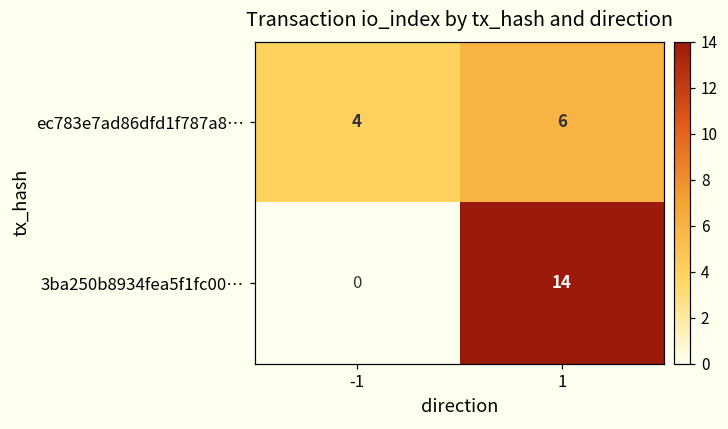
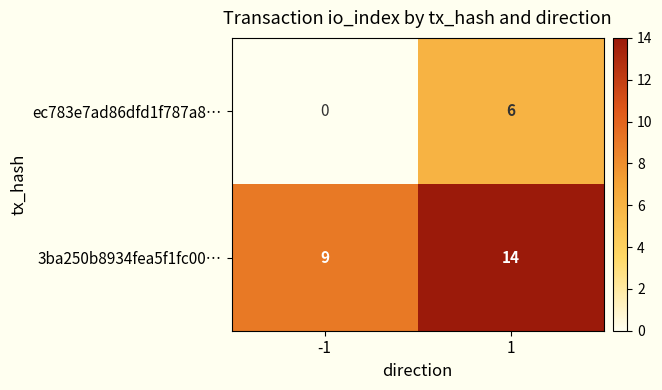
ec783e7ad86dfd1f787a8…, -1: 4 -> 0
3ba250b8934fea5f1fc00…, -1: 0 -> 9
